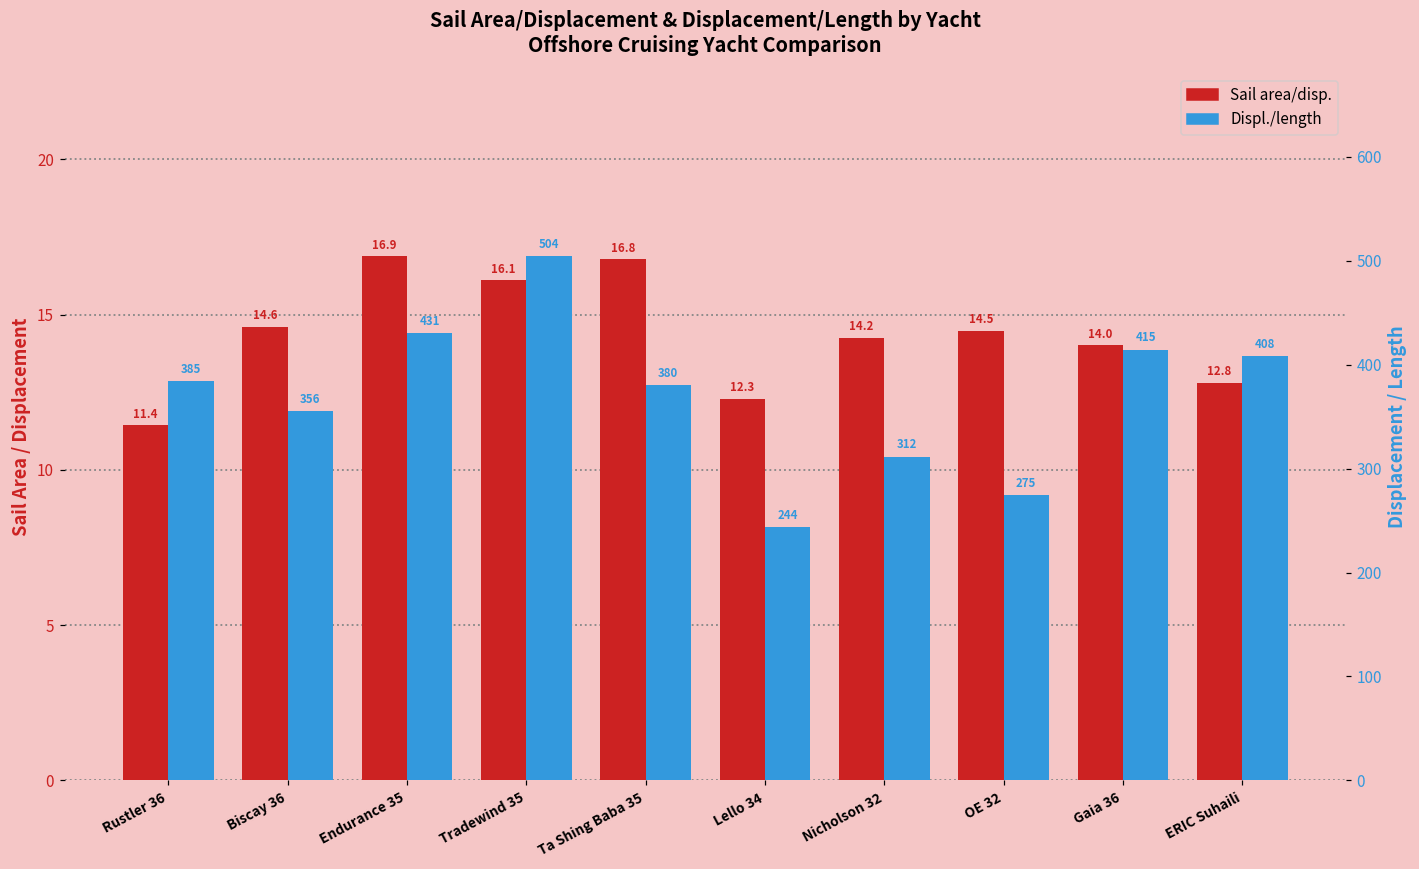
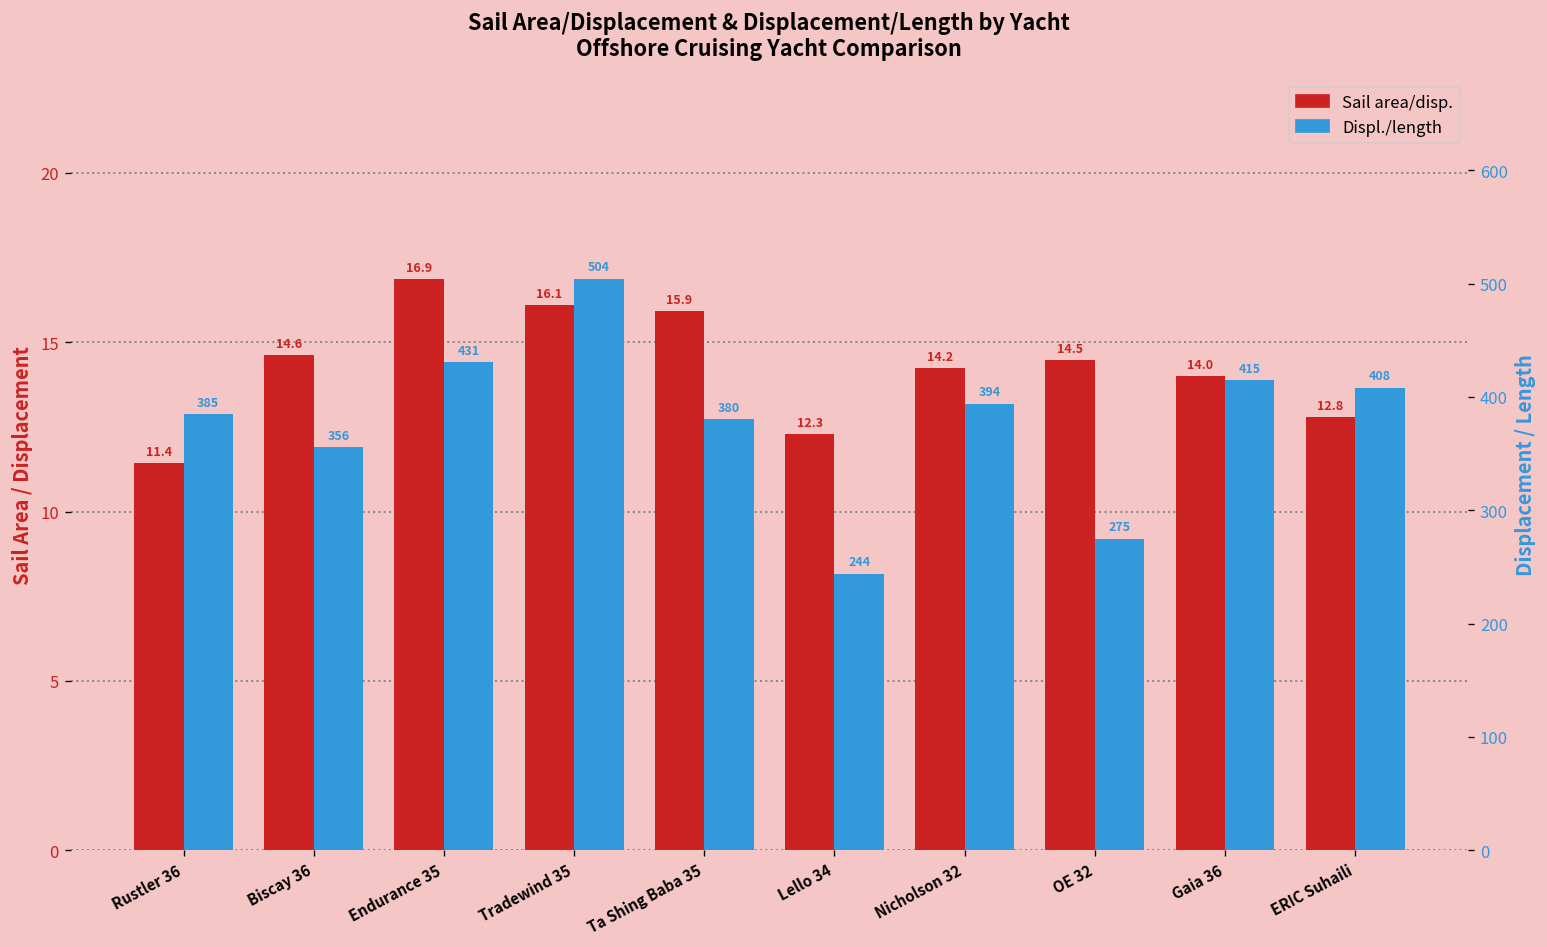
Sail area/disp., Ta Shing Baba 35: 16.8 -> 15.9
Displ./length, Nicholson 32: 312 -> 394
